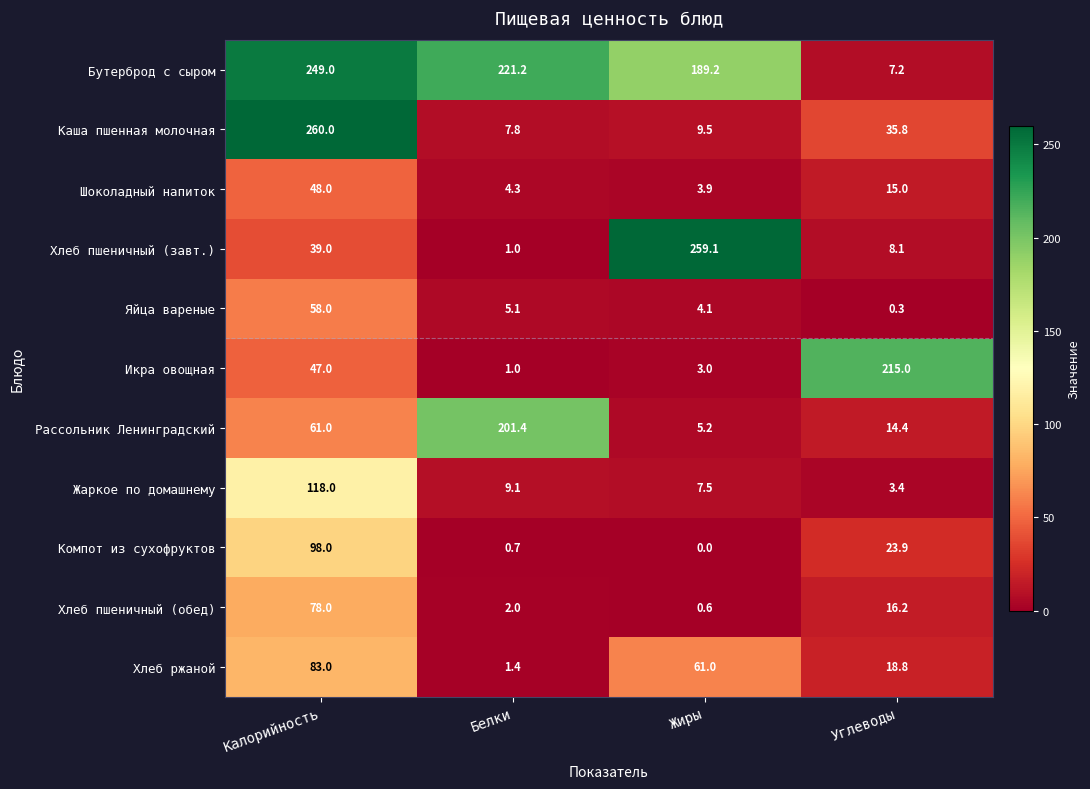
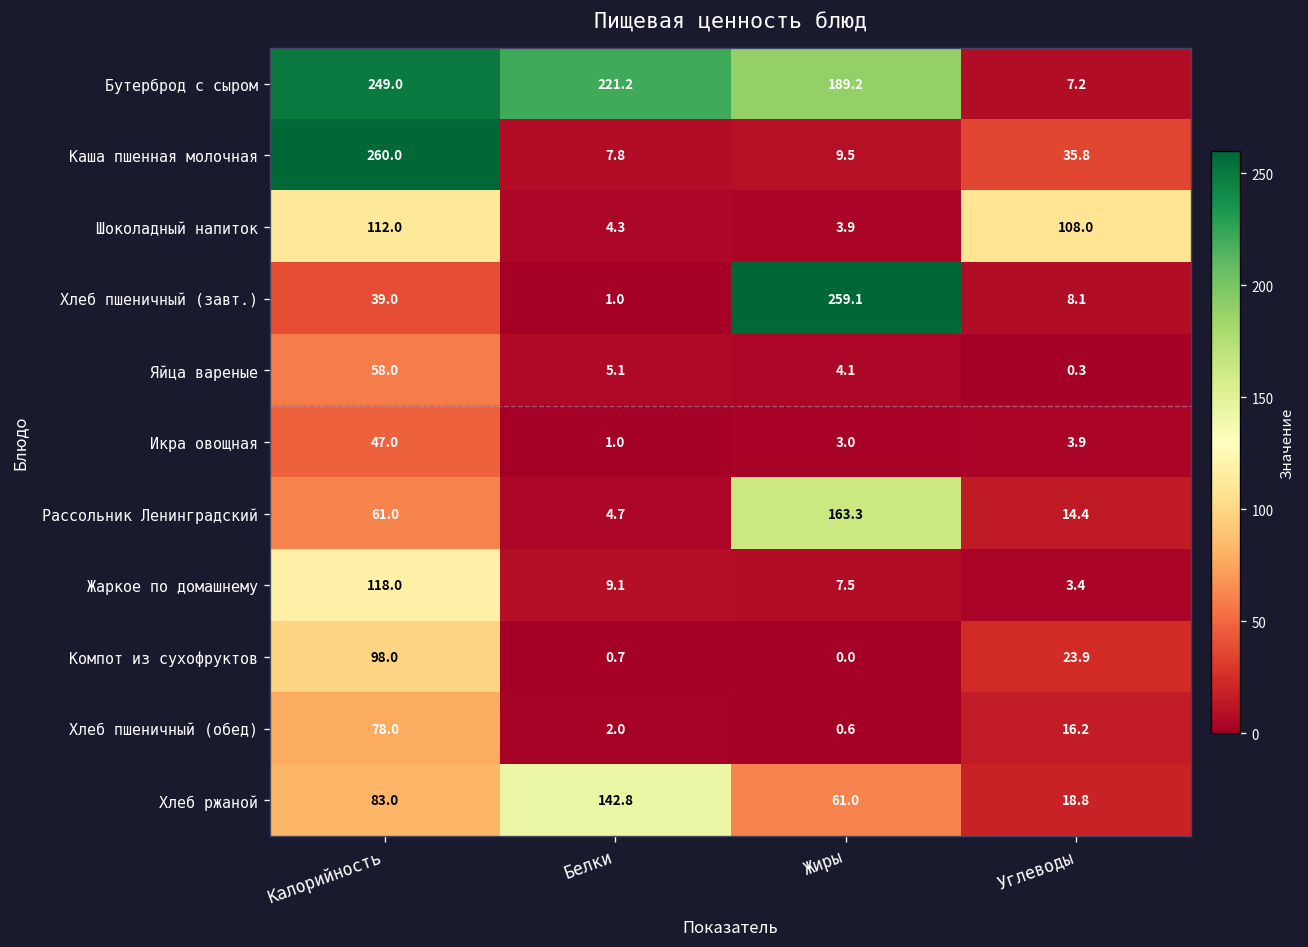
Шоколадный напиток, Калорийность: 48.0 -> 112.0
Шоколадный напиток, Углеводы: 15.0 -> 108.0
Икра овощная, Углеводы: 215.0 -> 3.9
Рассольник Ленинградский, Белки: 201.4 -> 4.7
Рассольник Ленинградский, Жиры: 5.2 -> 163.3
Хлеб ржаной, Белки: 1.4 -> 142.8
